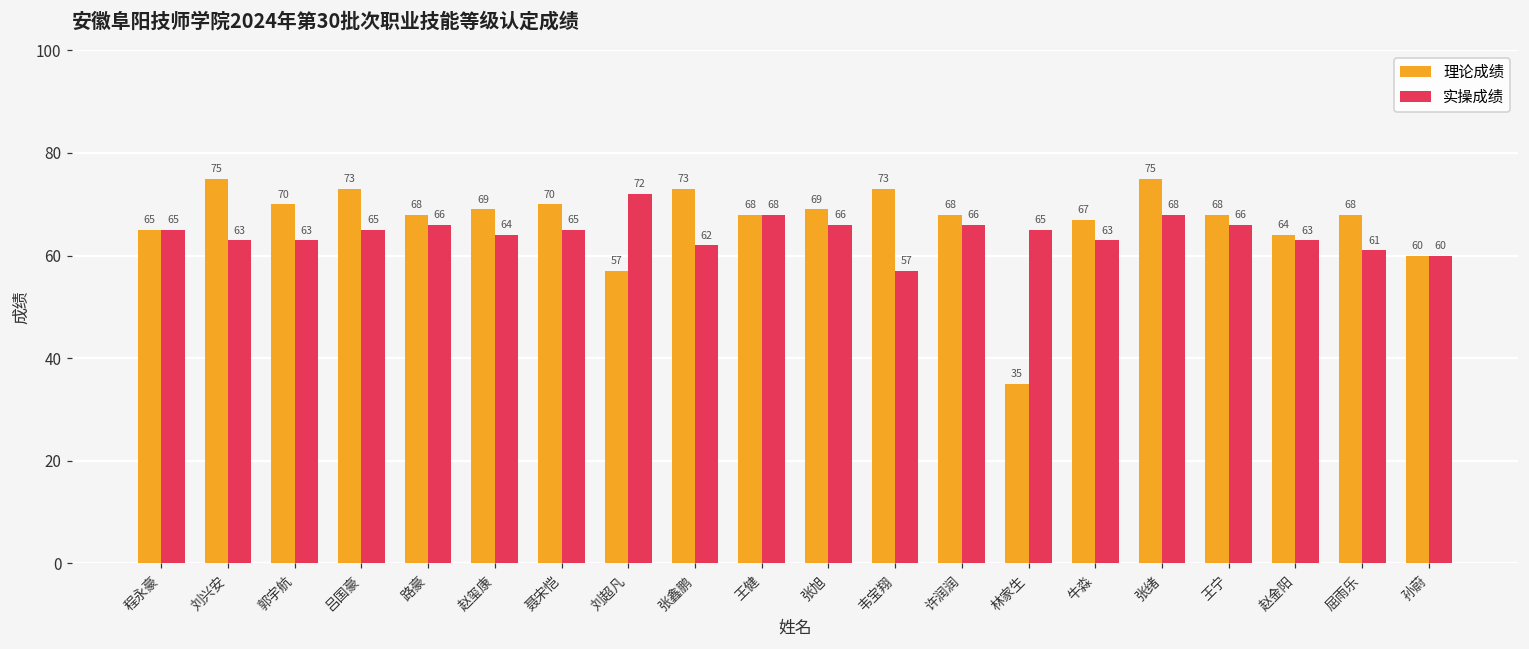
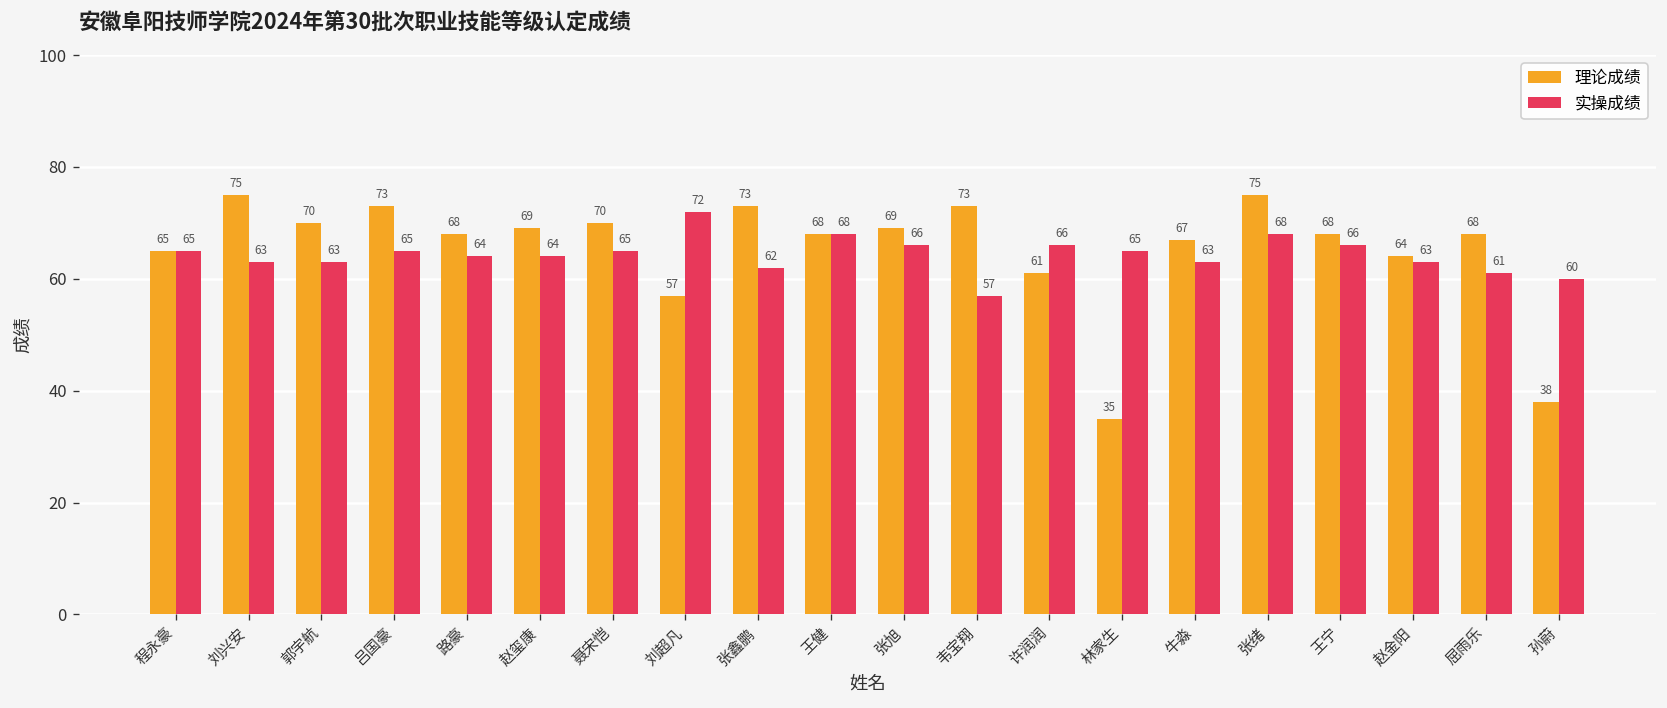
实操成绩, 路豪: 66 -> 64
理论成绩, 许润润: 68 -> 61
理论成绩, 孙蔚: 60 -> 38
